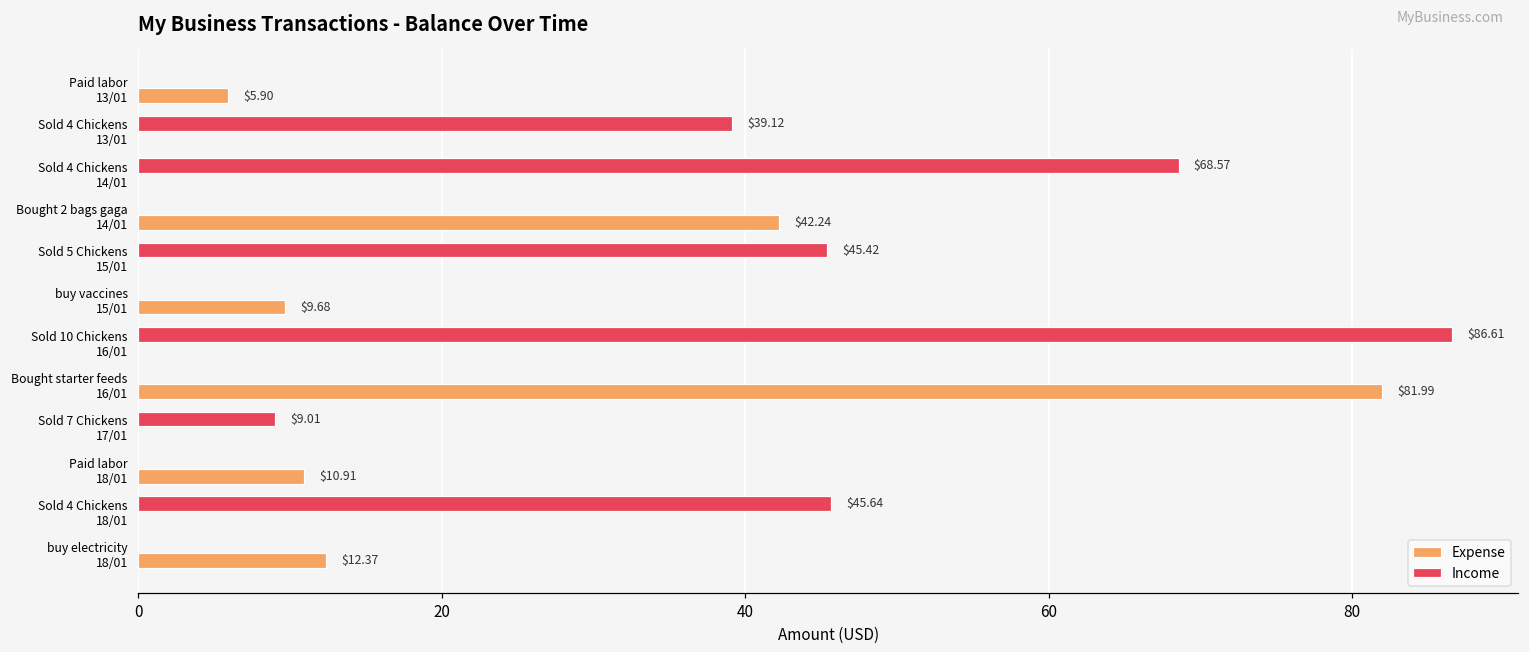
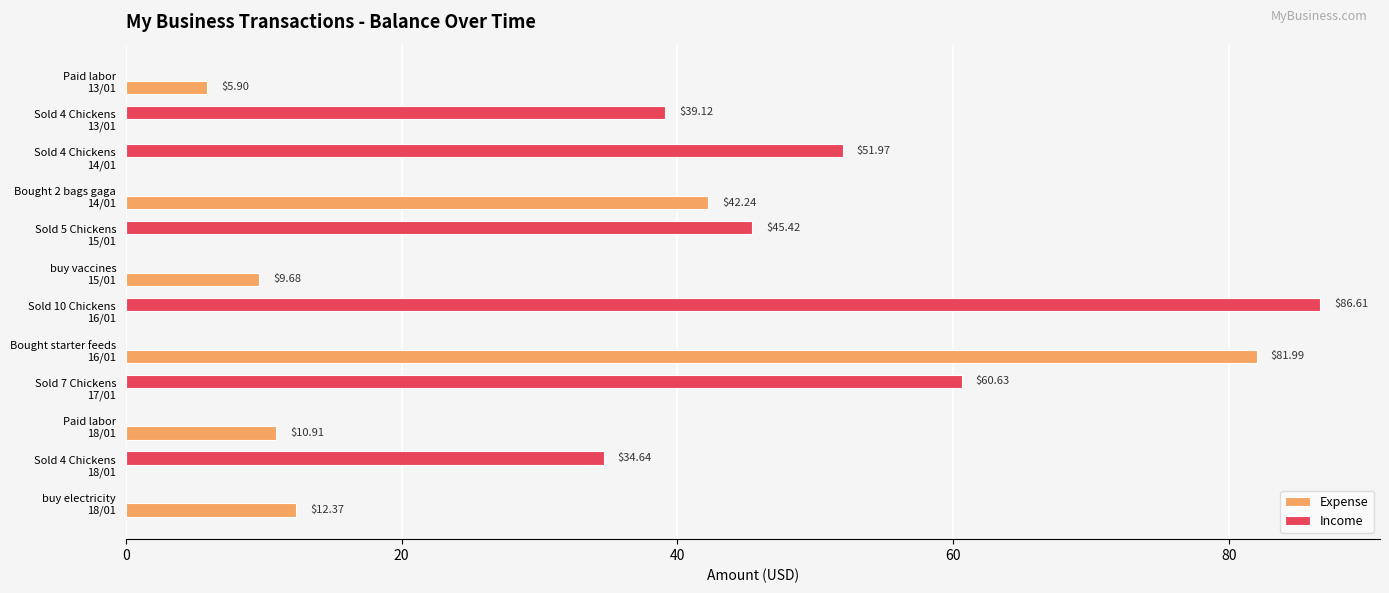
Income, Sold 4 Chickens 14/01: $68.57 -> $51.97
Income, Sold 7 Chickens 17/01: $9.01 -> $60.63
Income, Sold 4 Chickens 18/01: $45.64 -> $34.64
